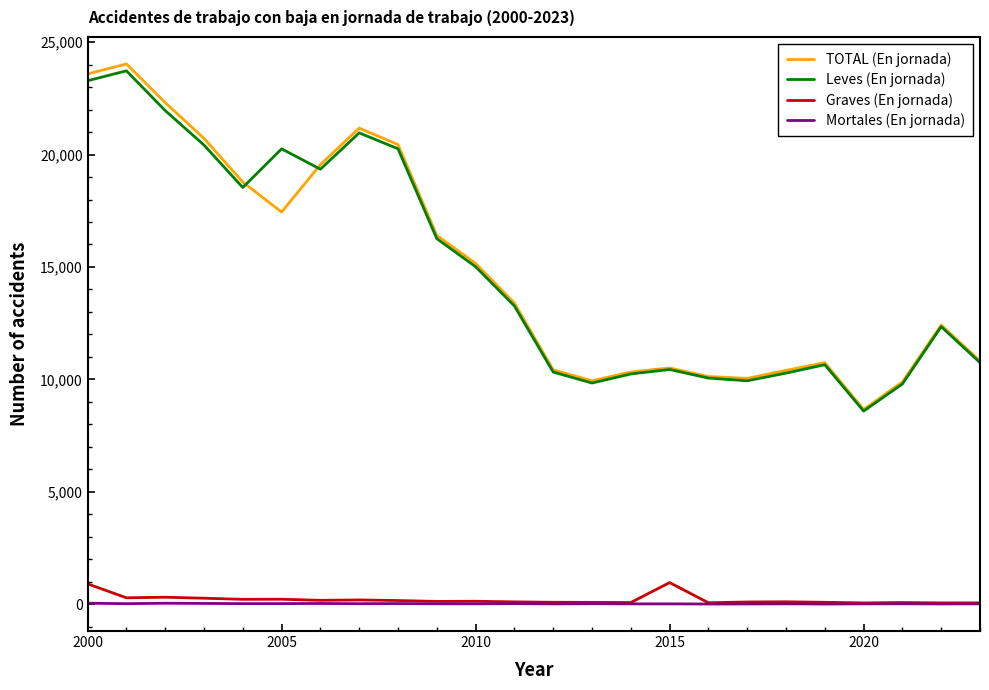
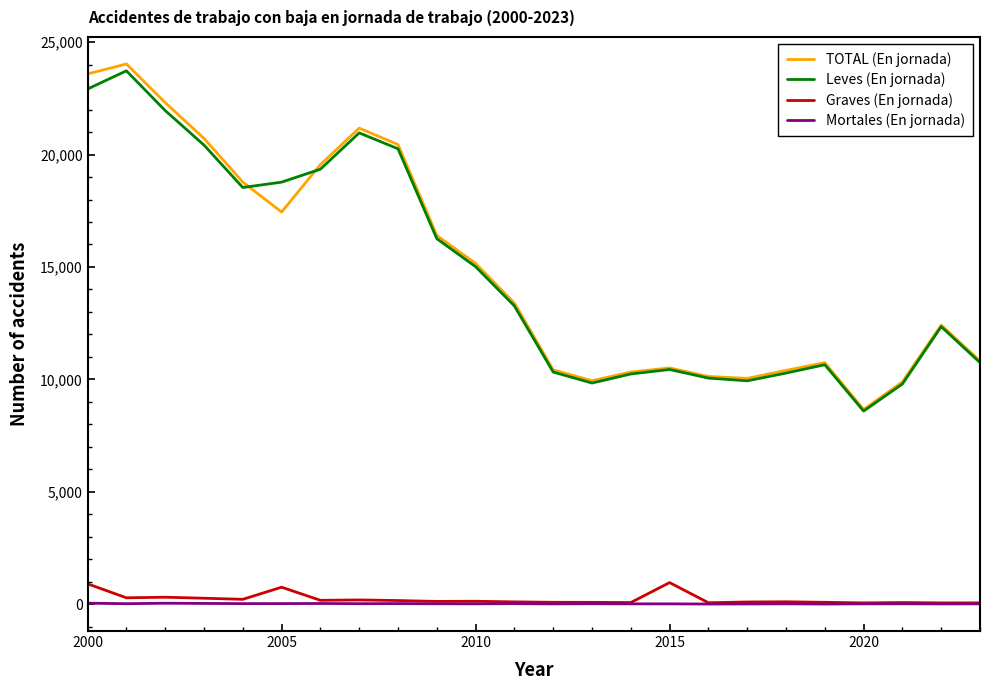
Leves (En jornada), 2000: 23,300 -> 22,900
Leves (En jornada), 2005: 20,300 -> 18,800
Graves (En jornada), 2005: 200 -> 800
